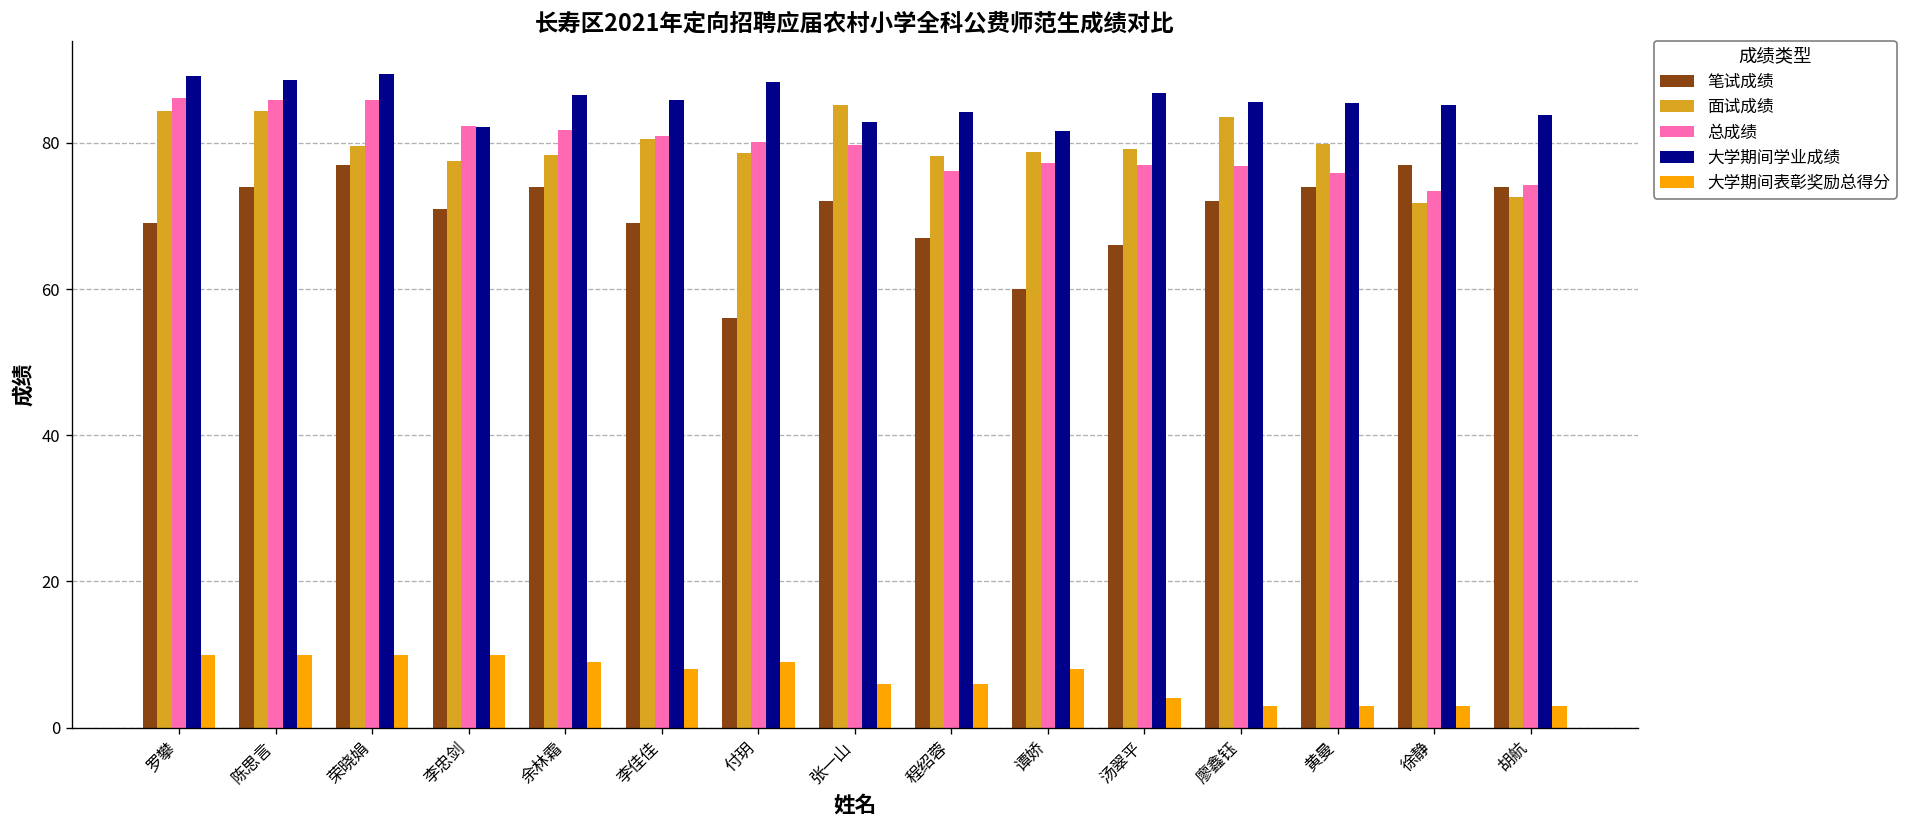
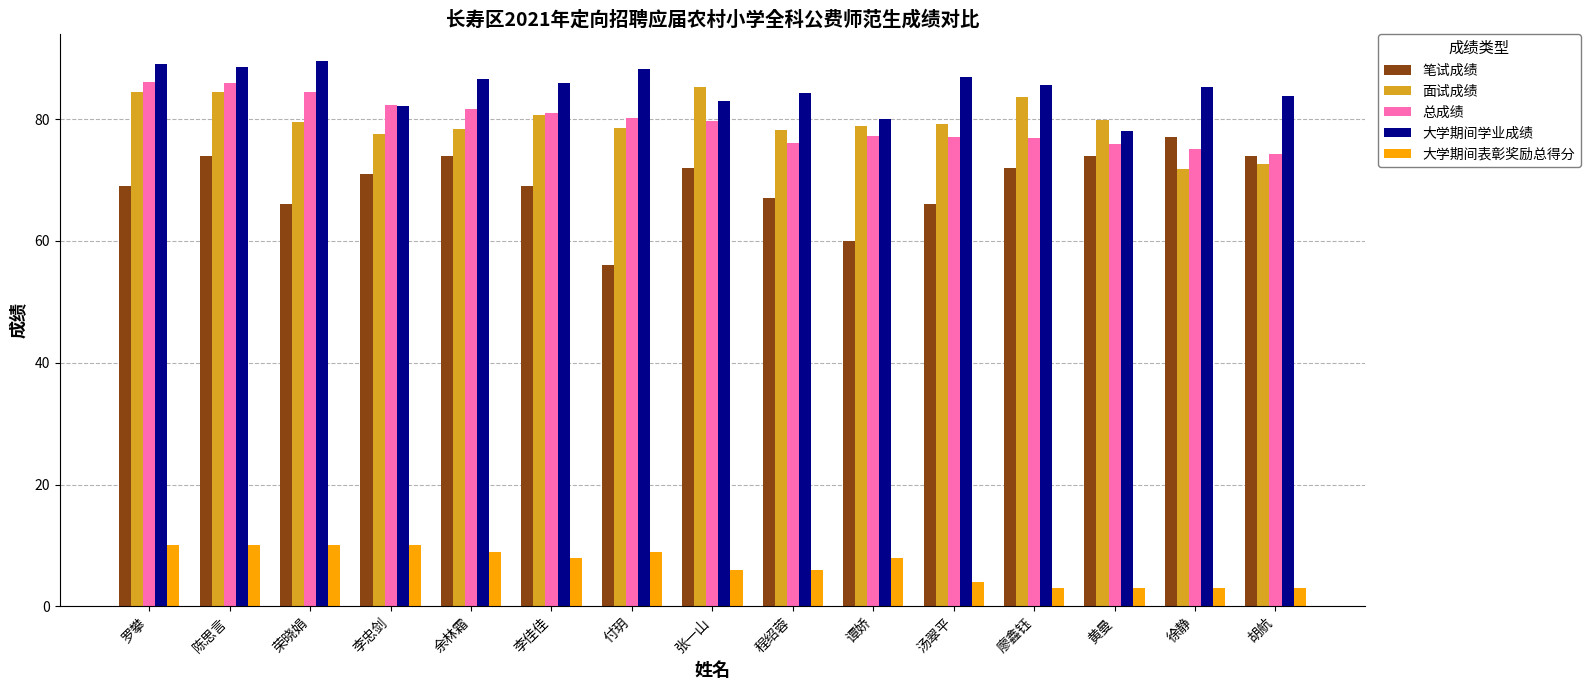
笔试成绩, 荣晓娟: 77 -> 66
总成绩, 荣晓娟: 86 -> 84
大学期间学业成绩, 谭娇: 82 -> 80
大学期间学业成绩, 黄曼: 86 -> 78
总成绩, 徐静: 73 -> 75
